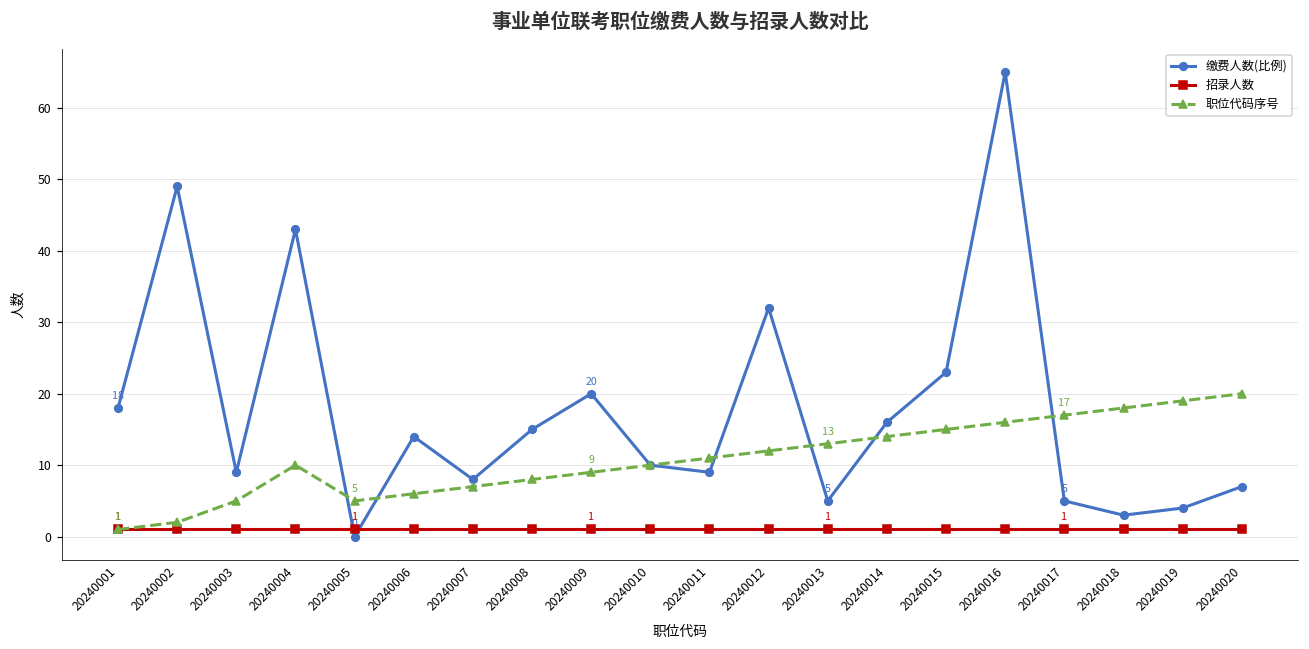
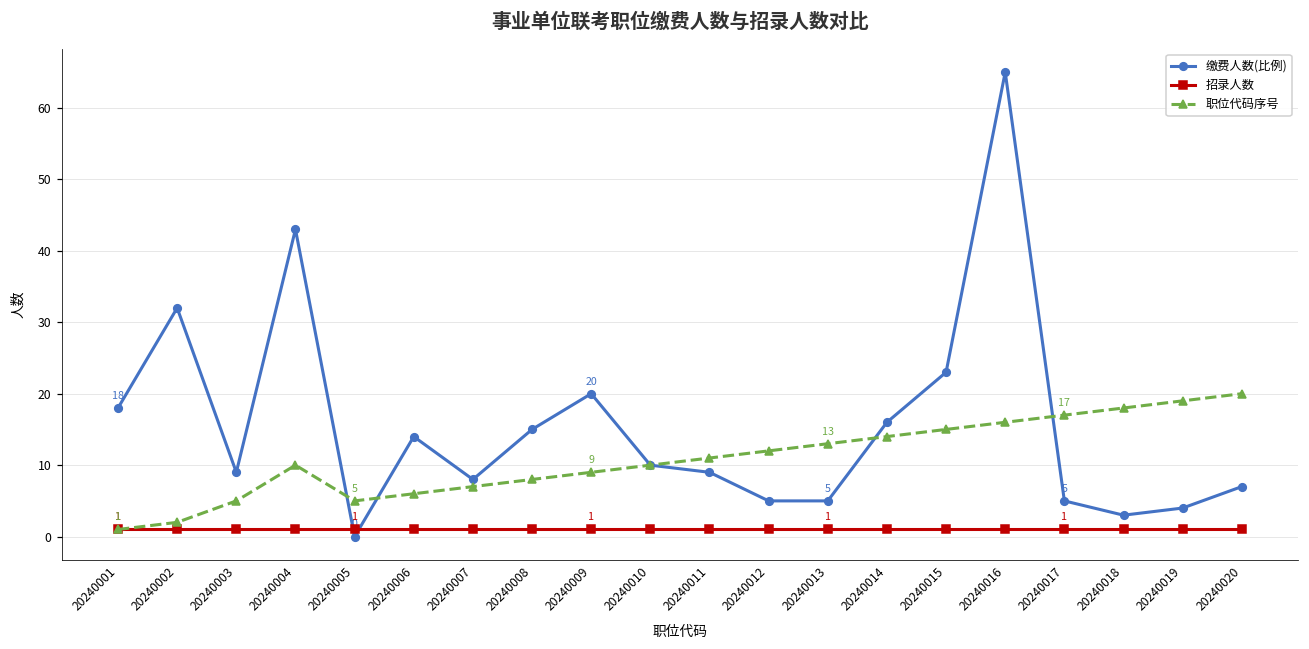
缴费人数(比例), 20240002: 49 -> 32
缴费人数(比例), 20240012: 32 -> 5
